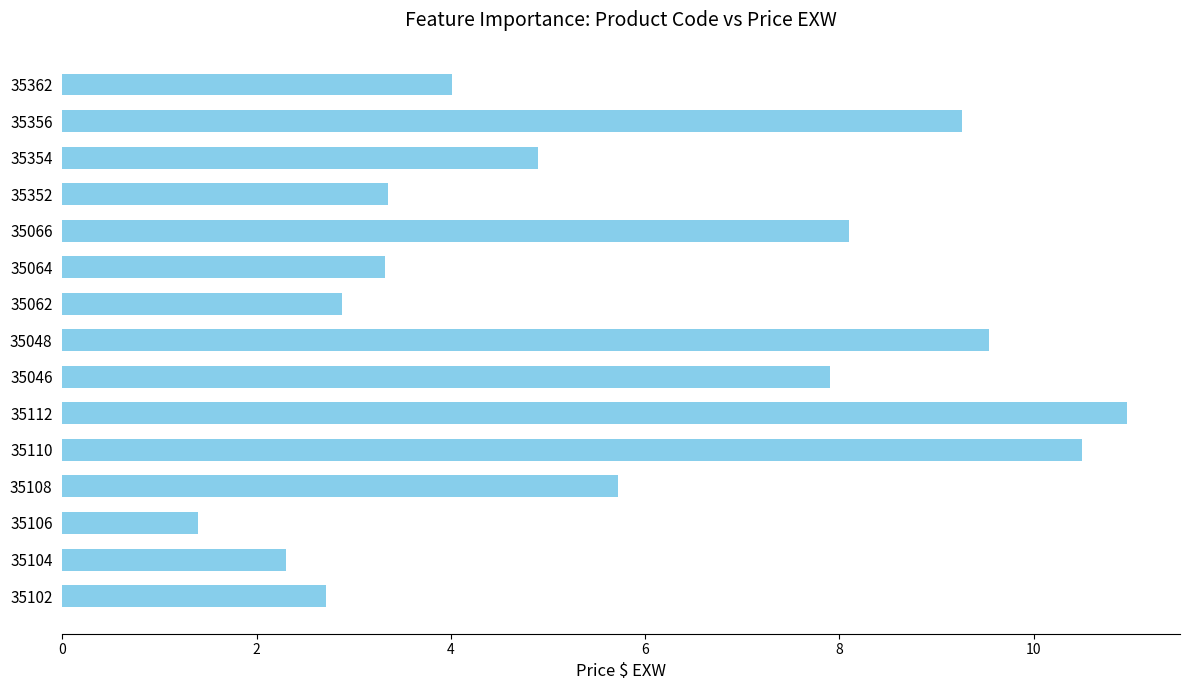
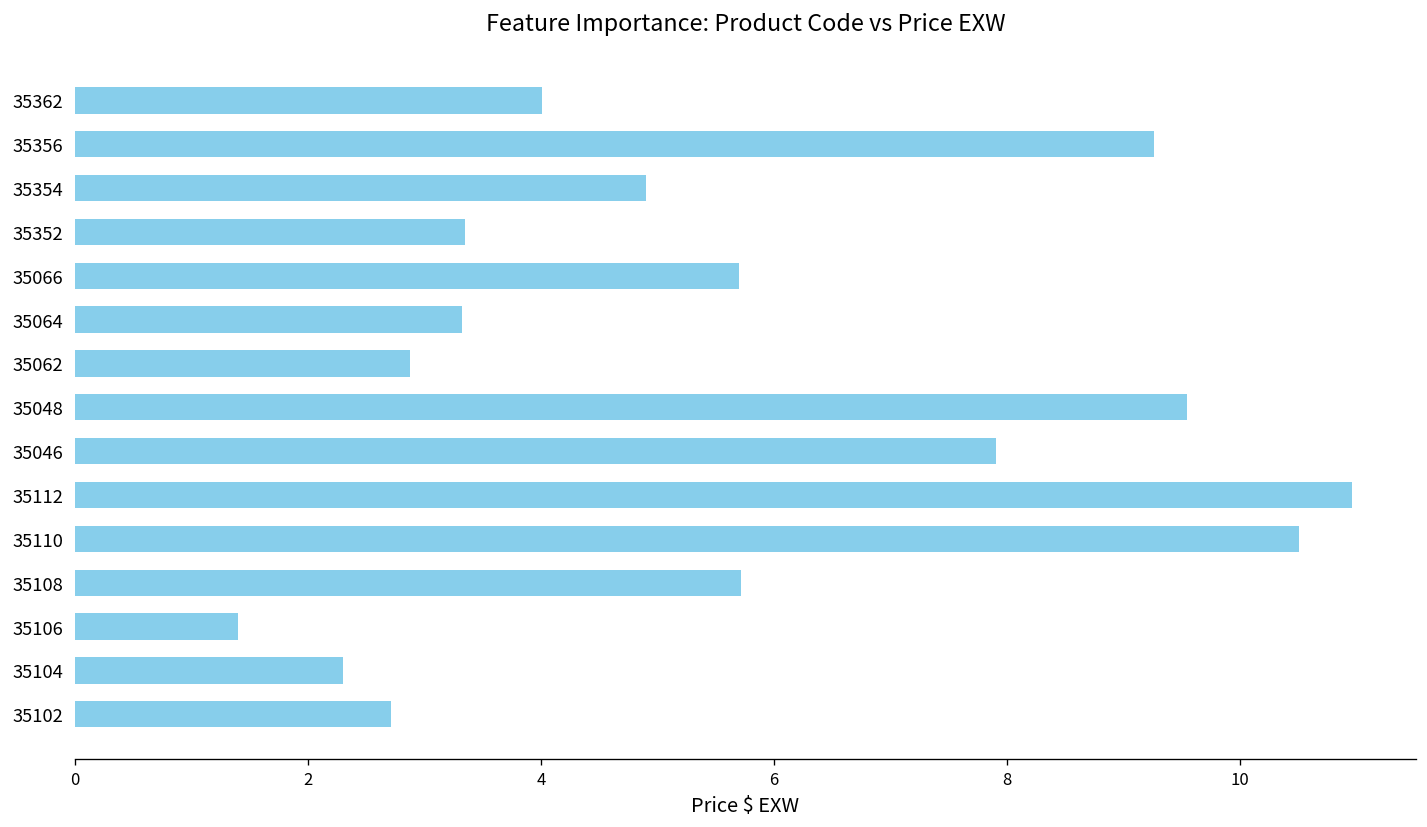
35066: 8.1 -> 5.7
